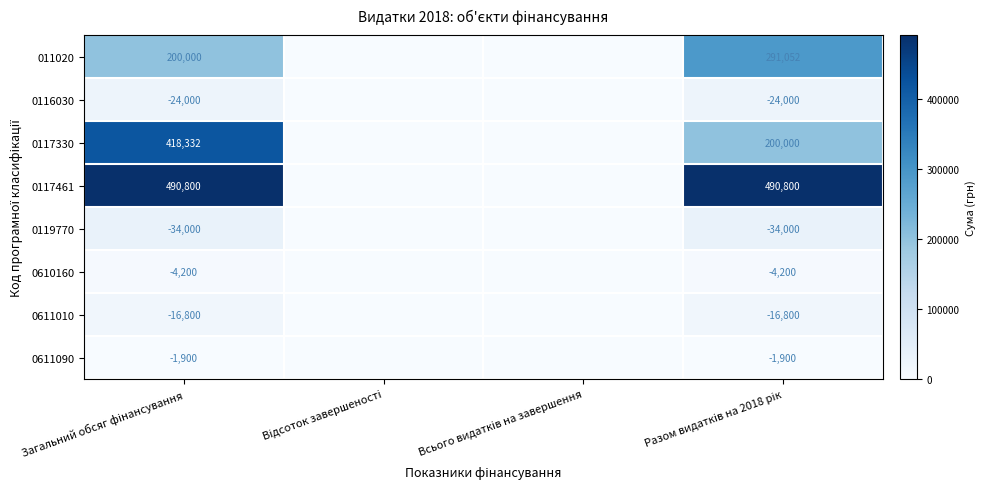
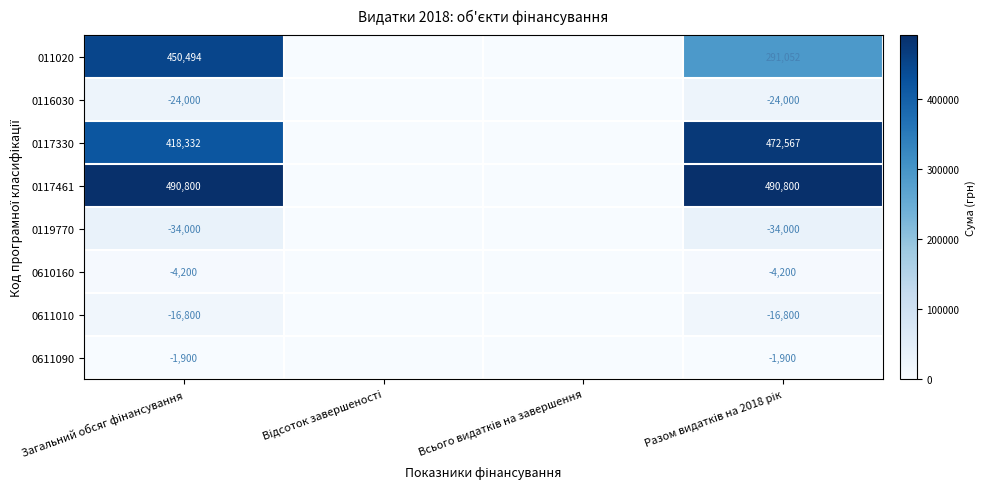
011020, Загальний обсяг фінансування: 200,000 -> 450,494
0117330, Разом видатків на 2018 рік: 200,000 -> 472,567
